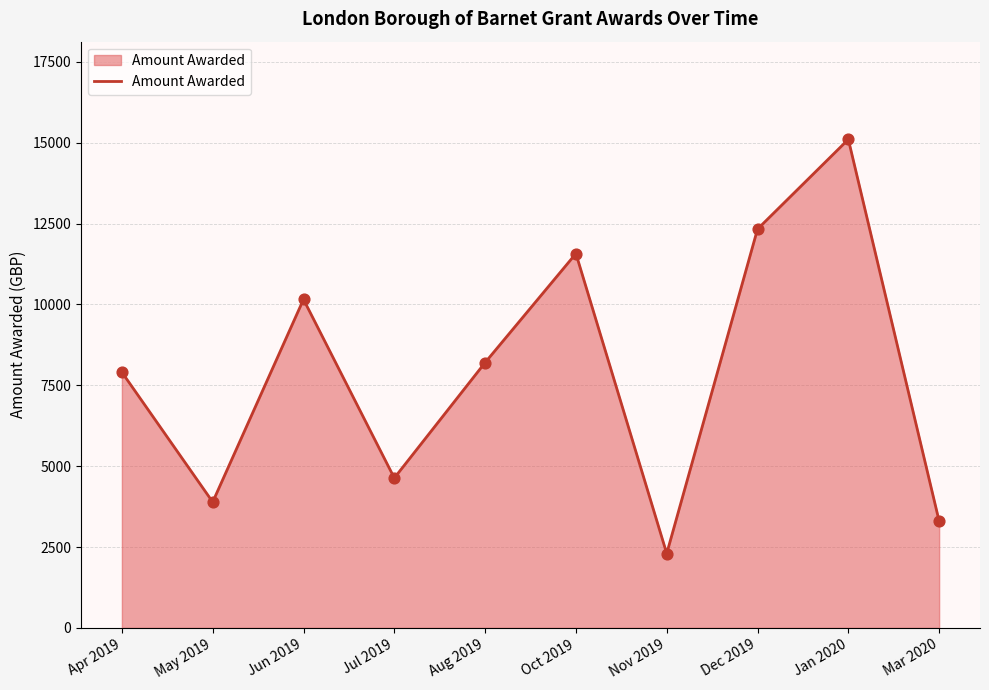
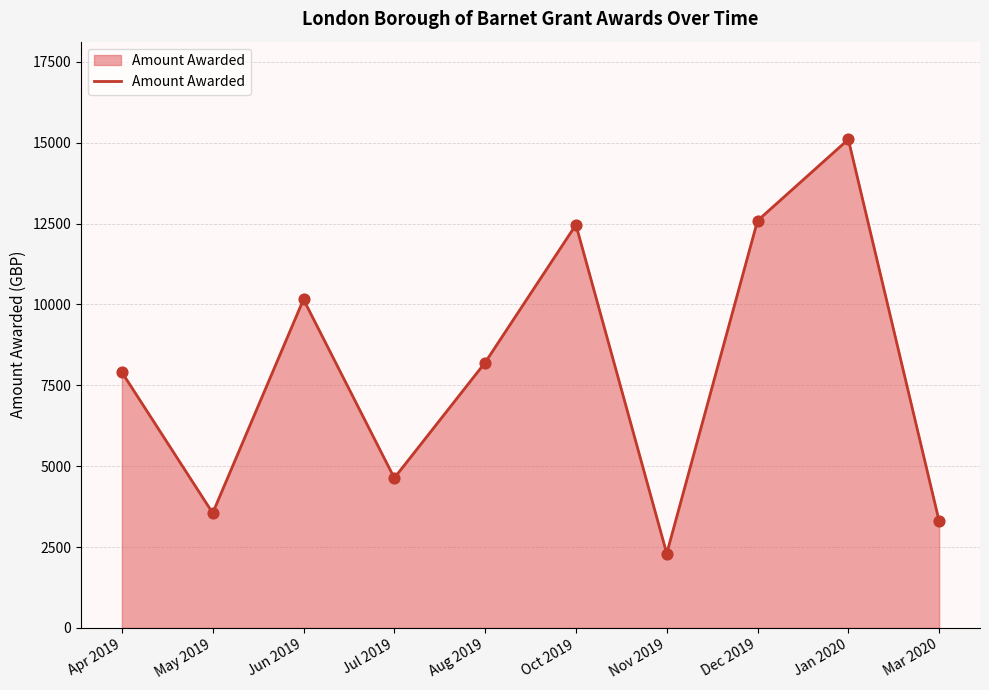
May 2019: 3900 -> 3600
Oct 2019: 11600 -> 12500
Dec 2019: 12300 -> 12600
